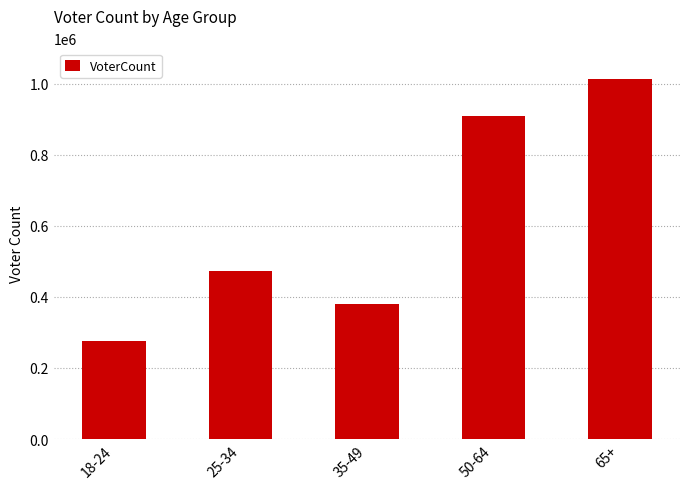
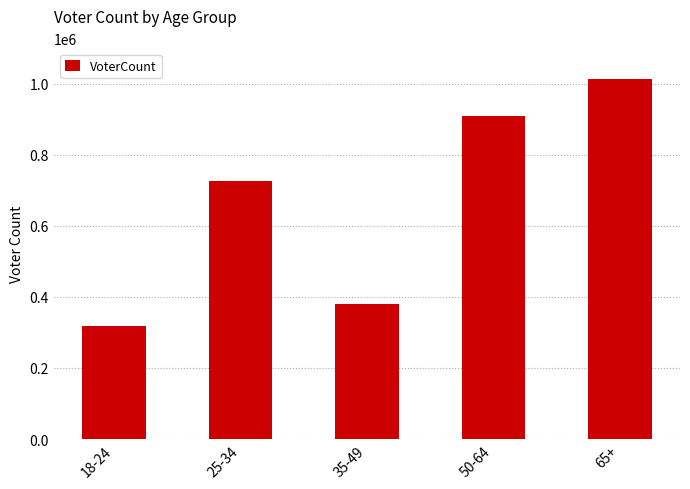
18-24: 280000 -> 320000
25-34: 470000 -> 730000
